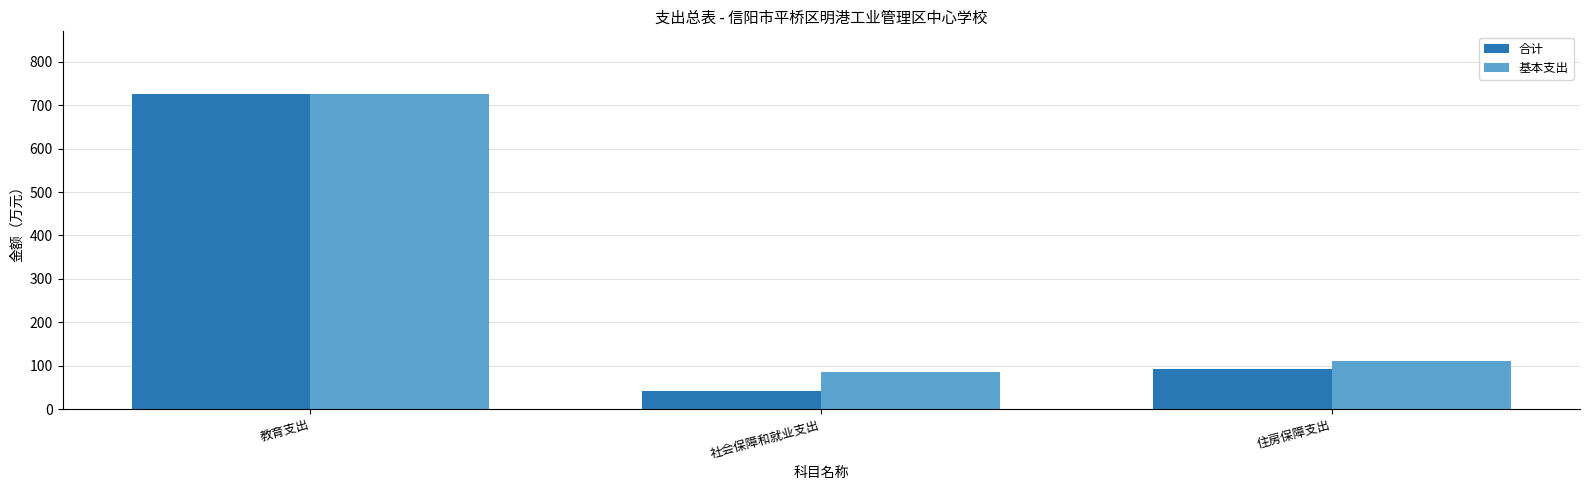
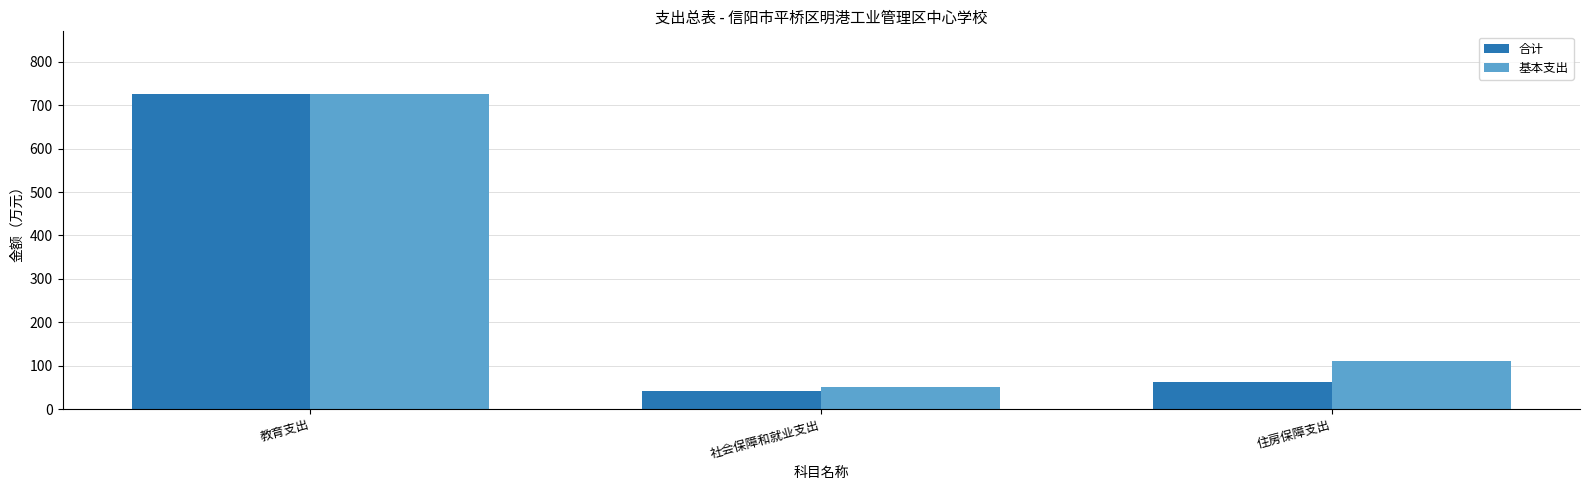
基本支出, 社会保障和就业支出: 80 -> 50
合计, 住房保障支出: 90 -> 60
